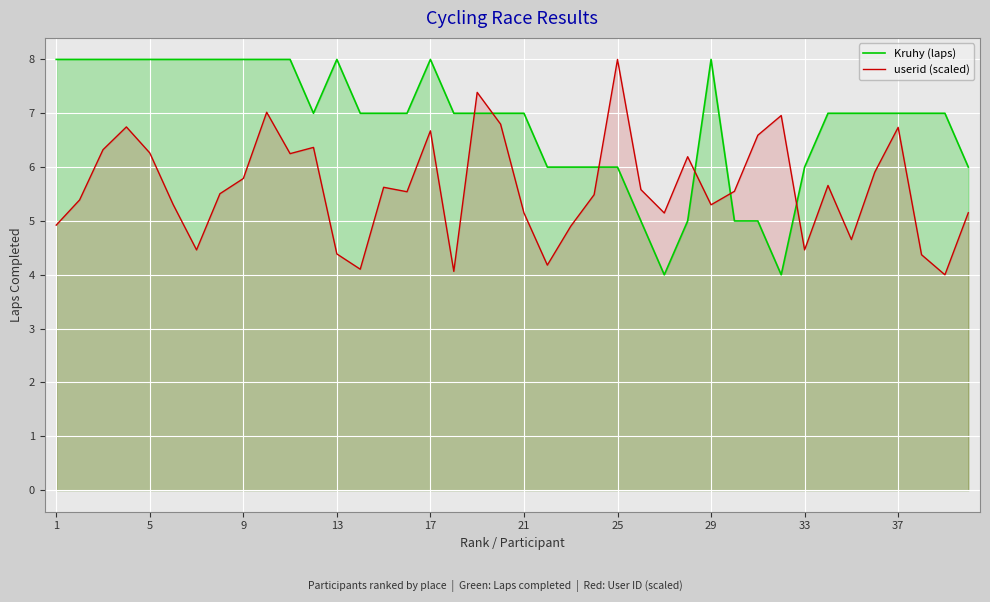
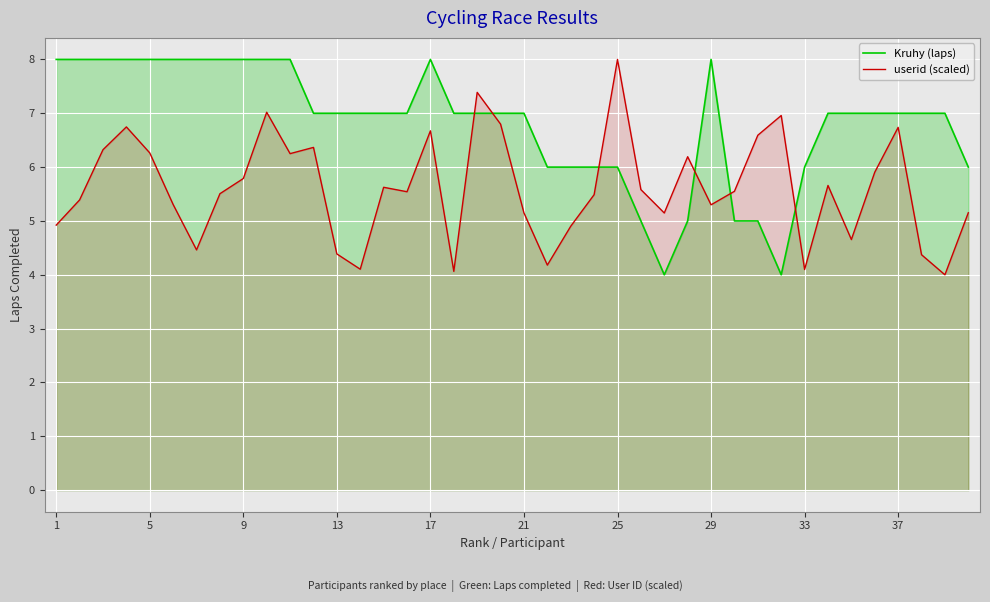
Kruhy (laps), 13: 8 -> 7
userid (scaled), 33: 4.5 -> 4.1
